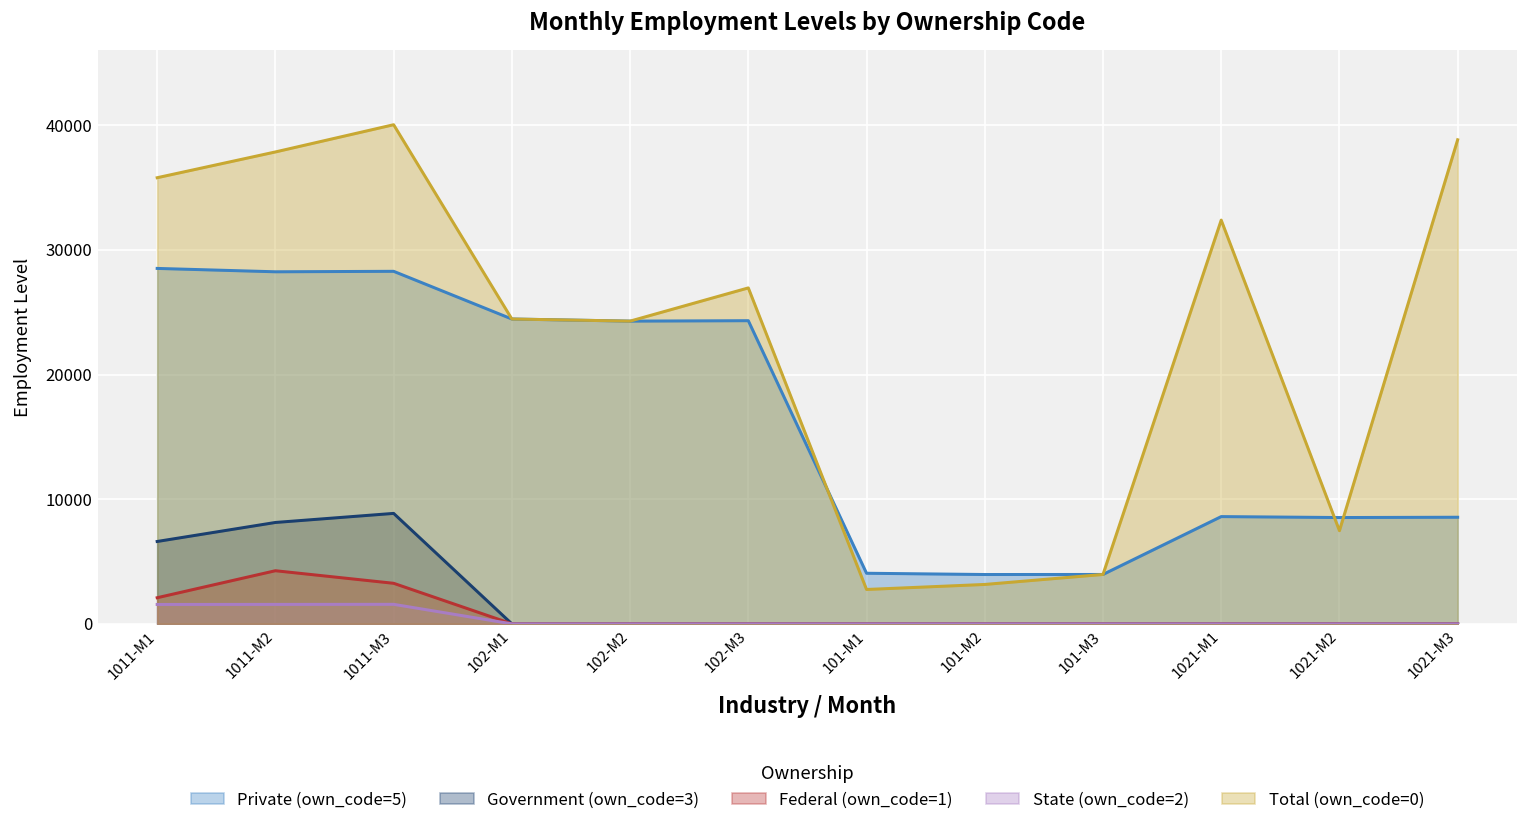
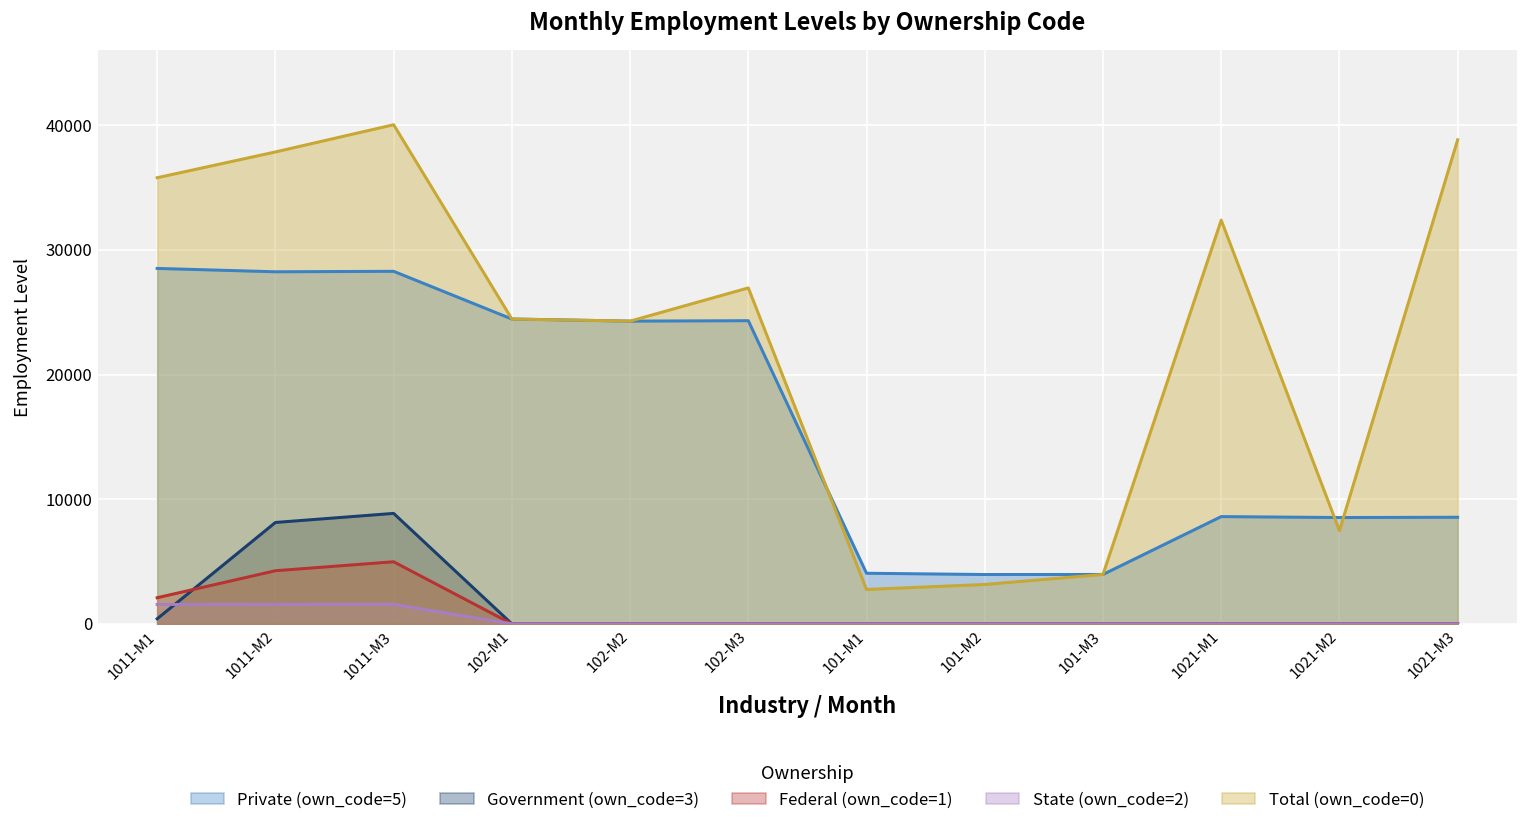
Government (own_code=3), 1011-M1: 6600 -> 400
Federal (own_code=1), 1011-M3: 3300 -> 5000
